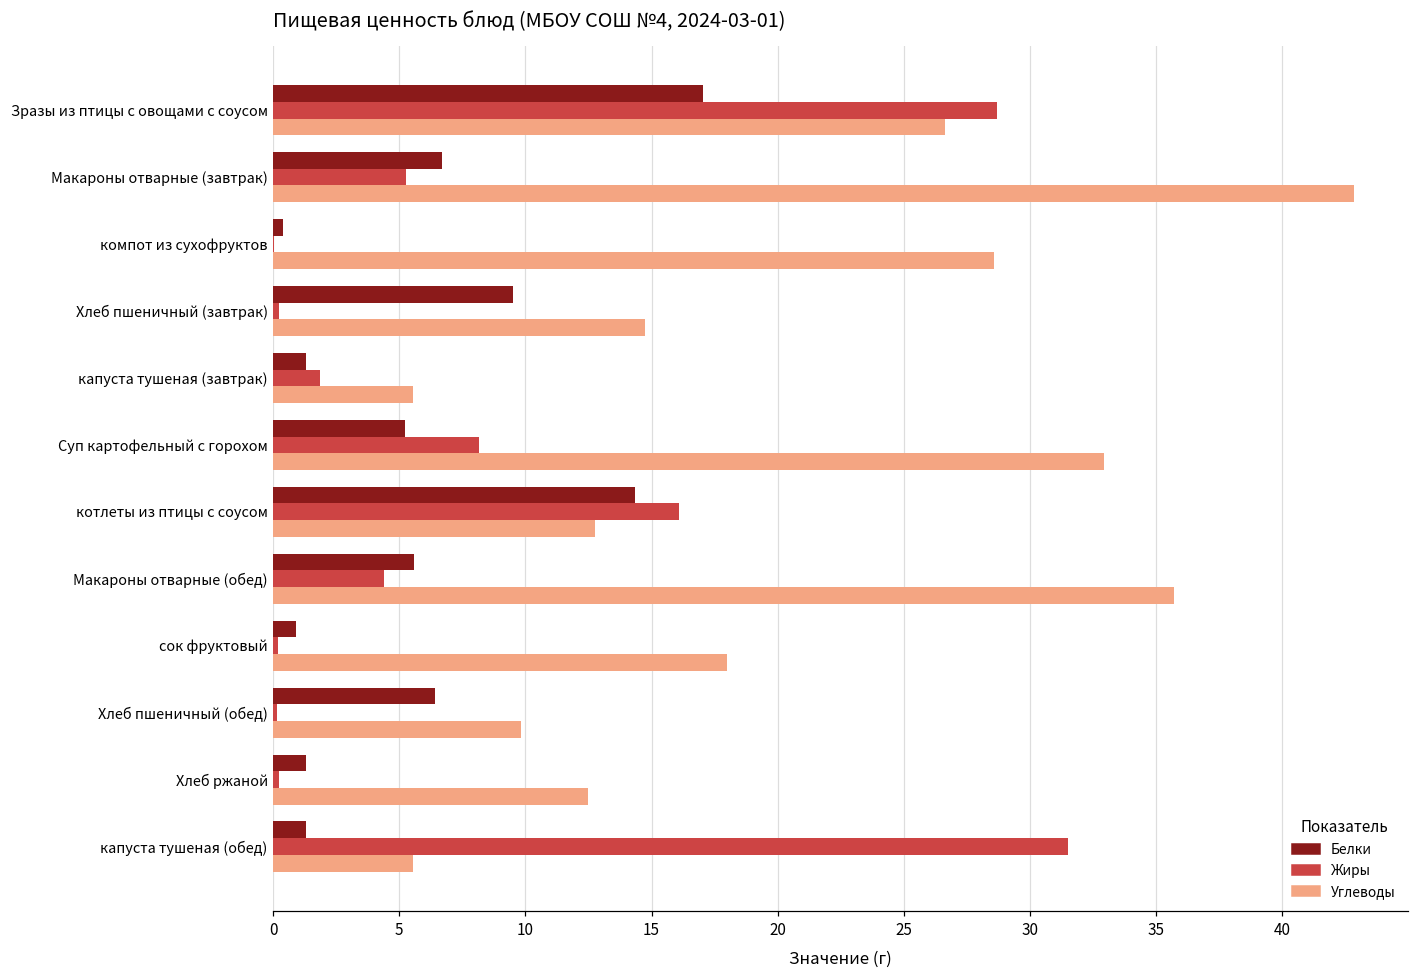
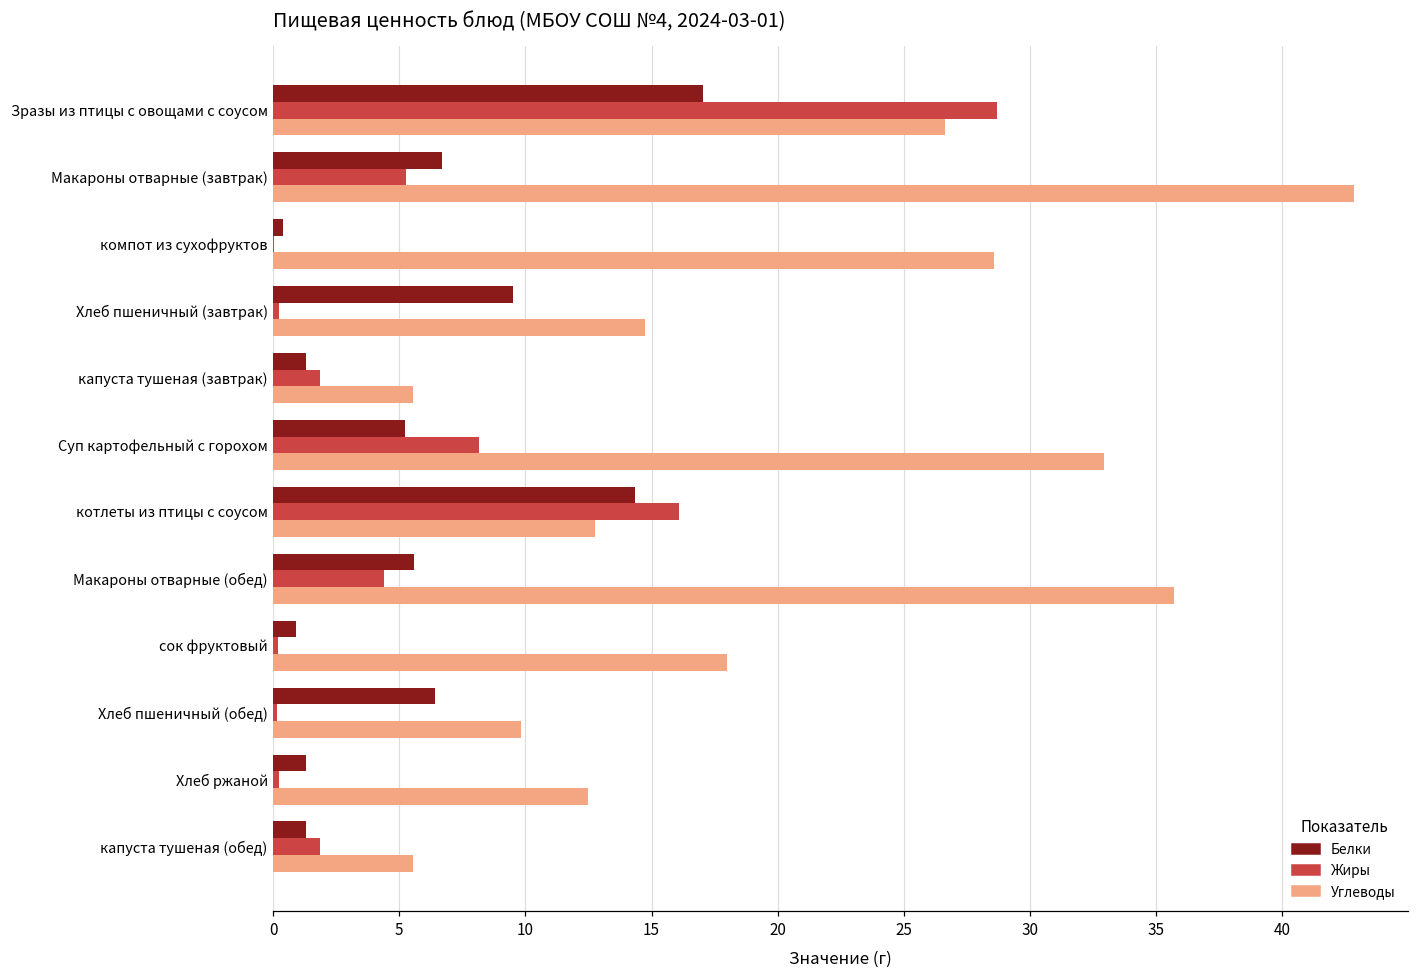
Жиры, капуста тушеная (обед): 31.5 -> 1.9
